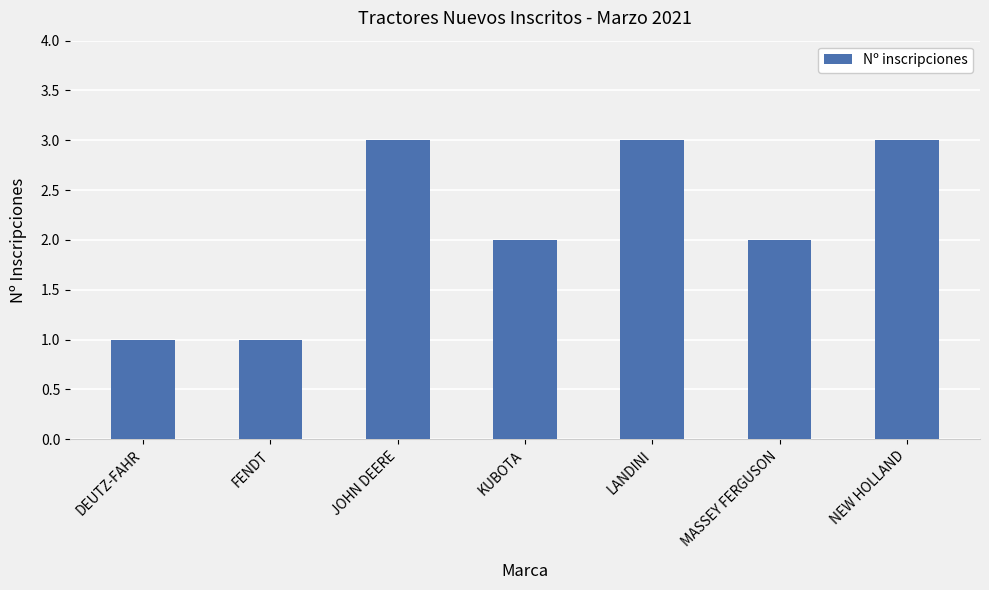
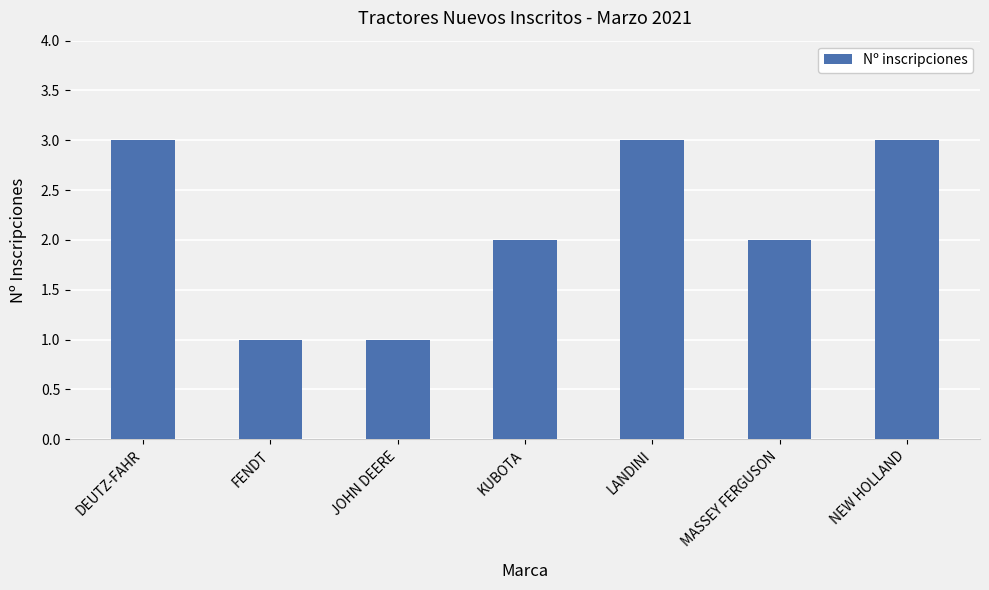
DEUTZ-FAHR: 1 -> 3
JOHN DEERE: 3 -> 1
